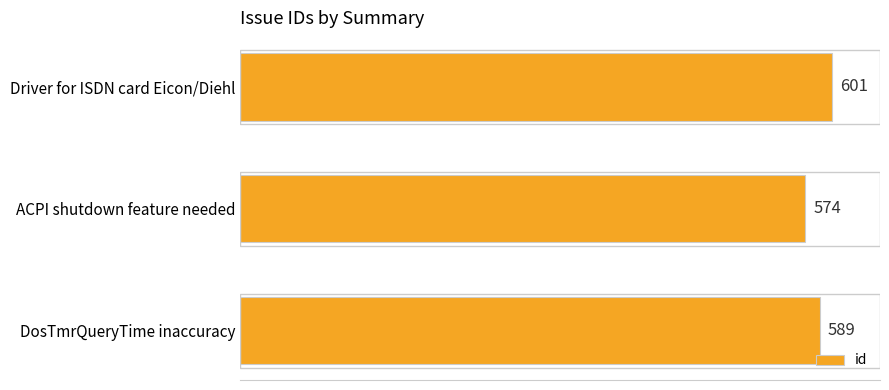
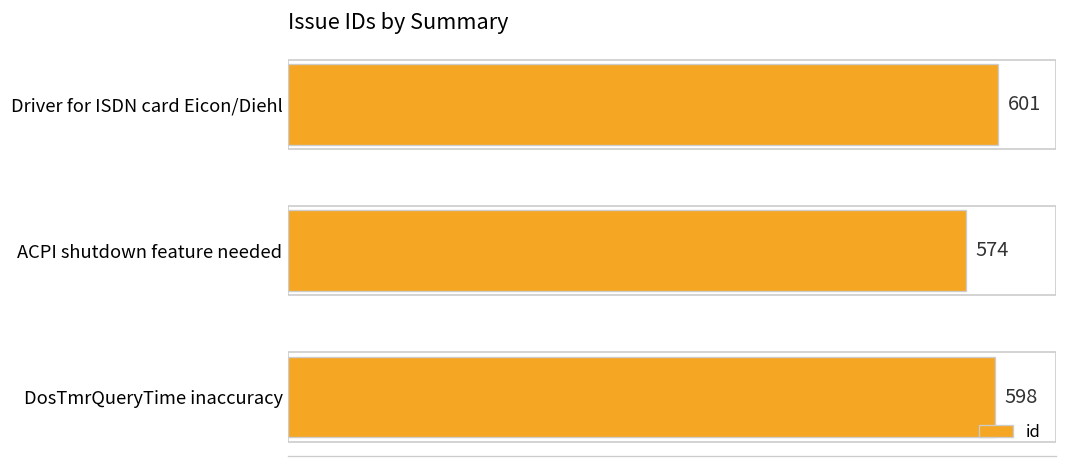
DosTmrQueryTime inaccuracy: 589 -> 598
